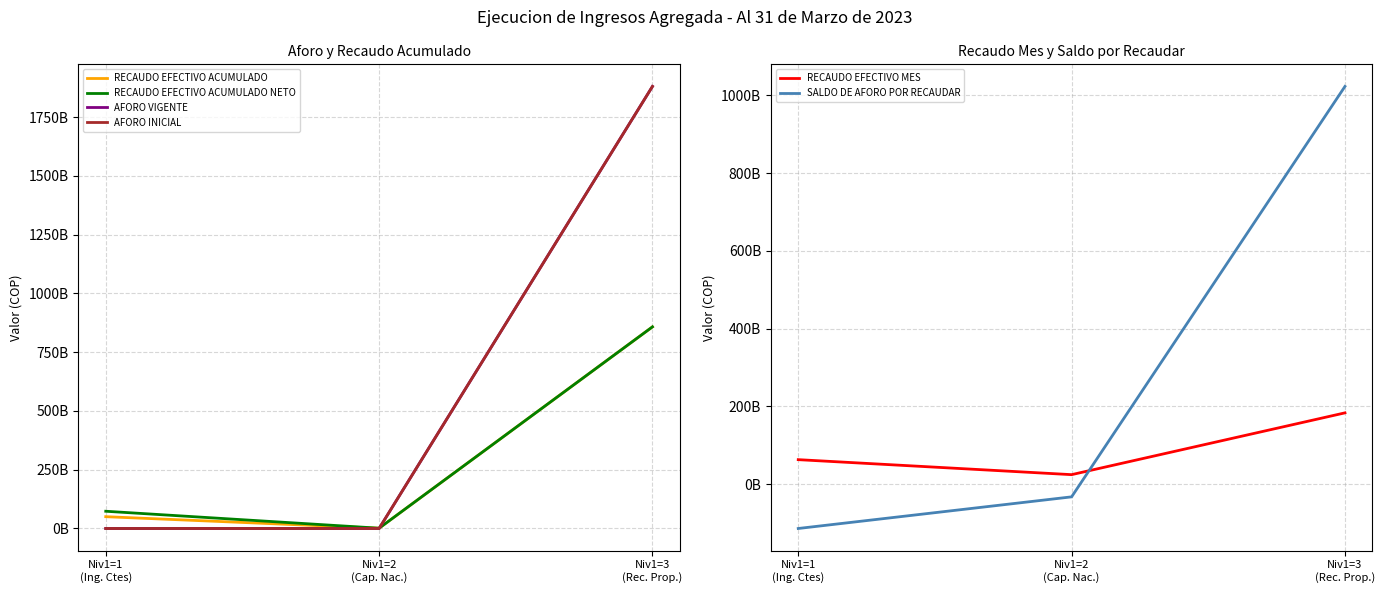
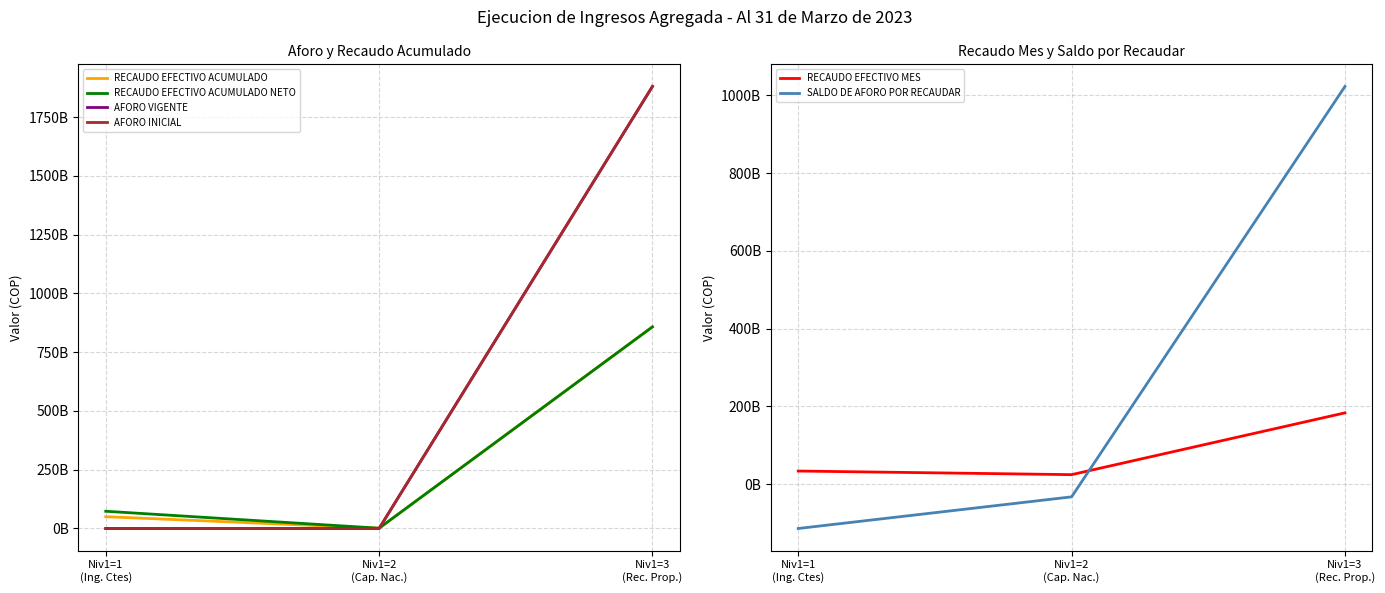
Recaudo Mes y Saldo por Recaudar, RECAUDO EFECTIVO MES, Niv1=1 (Ing. Ctes): 60000000000 -> 30000000000
